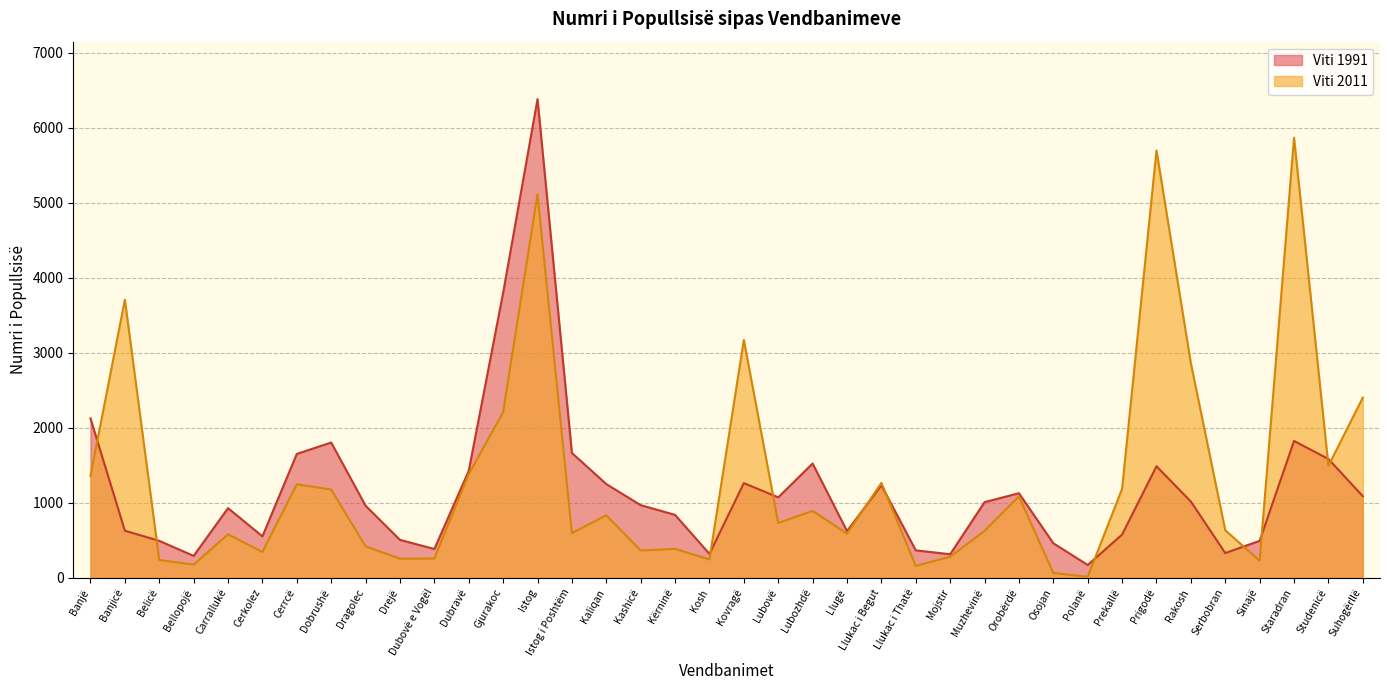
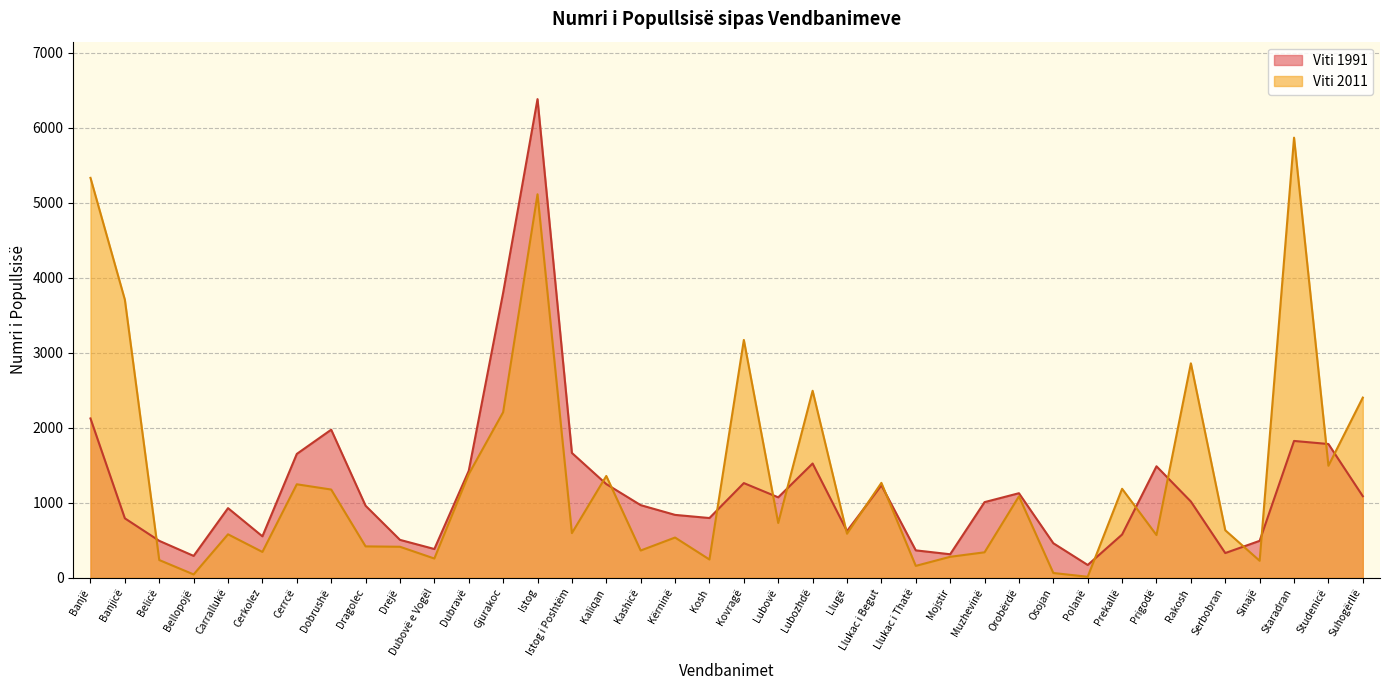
Viti 2011, Banjë: 1400 -> 5300
Viti 1991, Banjicë: 600 -> 800
Viti 2011, Bellopojë: 200 -> 0
Viti 1991, Dobrushë: 1800 -> 2000
Viti 2011, Drejë: 300 -> 400
Viti 2011, Kaliqan: 800 -> 1400
Viti 2011, Kërninë: 400 -> 500
Viti 1991, Kosh: 300 -> 800
Viti 2011, Lubozhdë: 900 -> 2500
Viti 2011, Muzhevinë: 600 -> 300
Viti 2011, Prigodë: 5700 -> 600
Viti 1991, Studenicë: 1600 -> 1800
